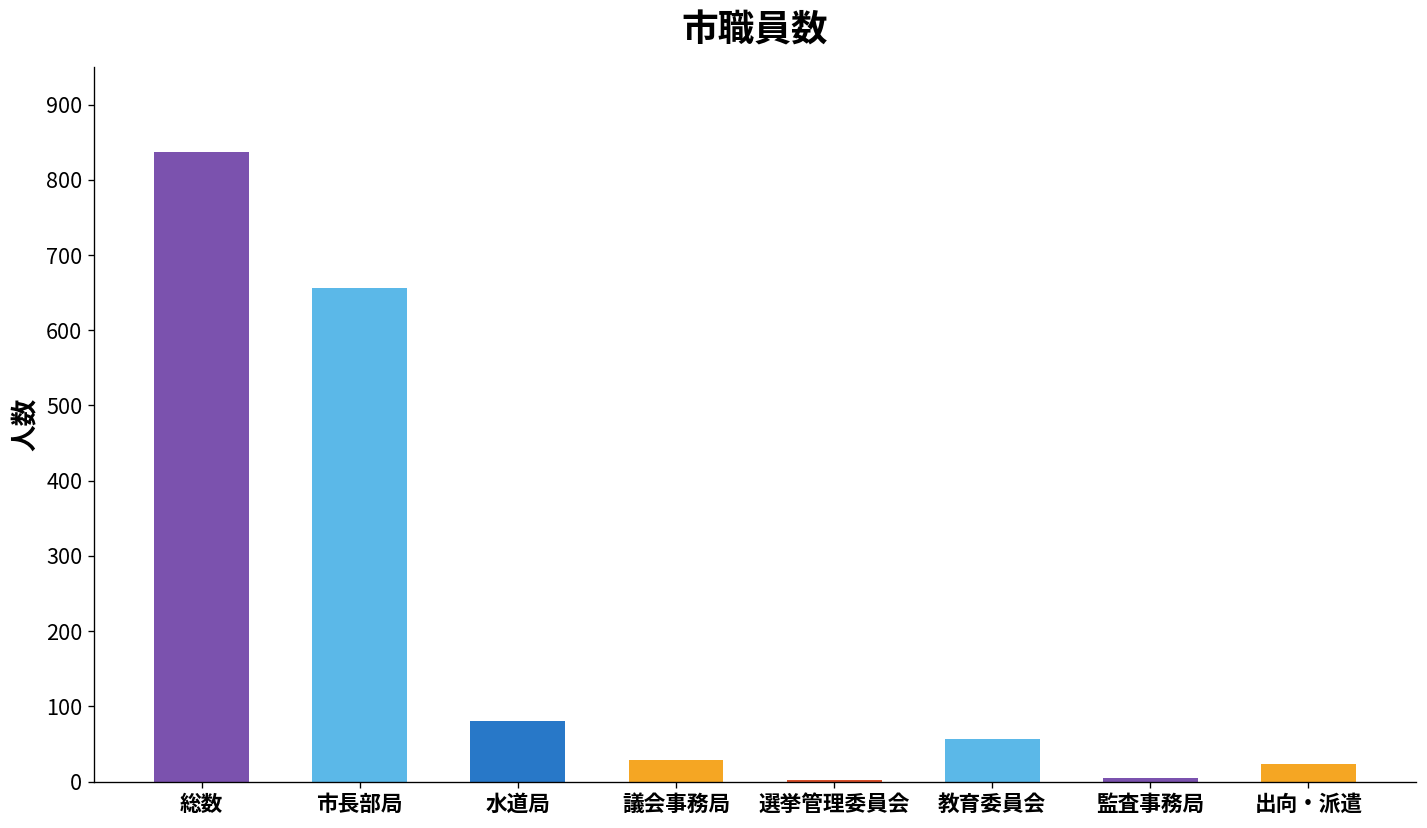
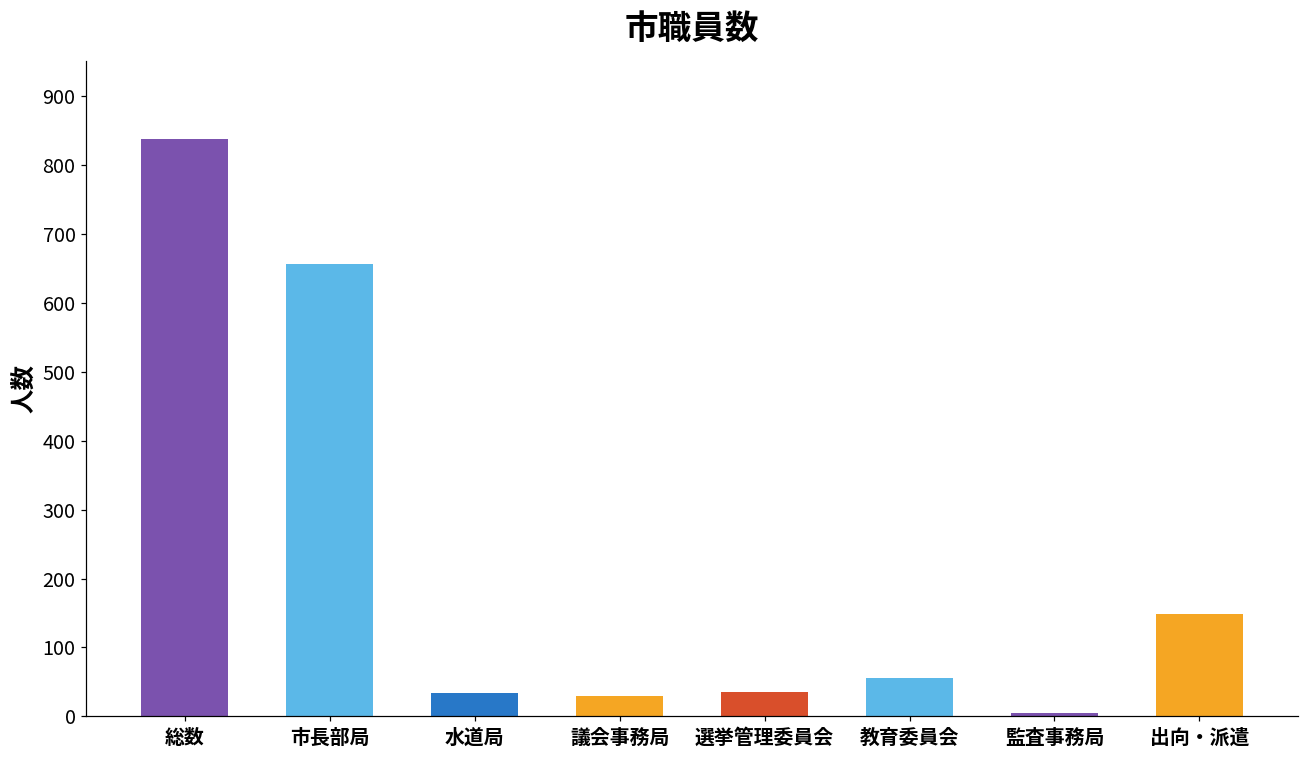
水道局: 80 -> 30
選挙管理委員会: 0 -> 40
出向・派遣: 20 -> 150
